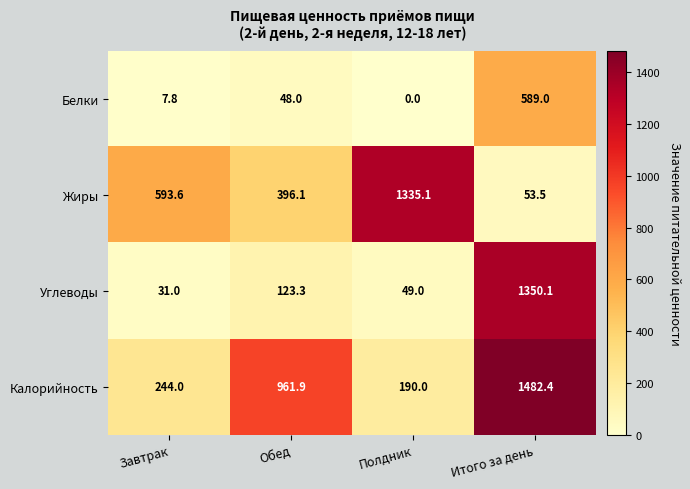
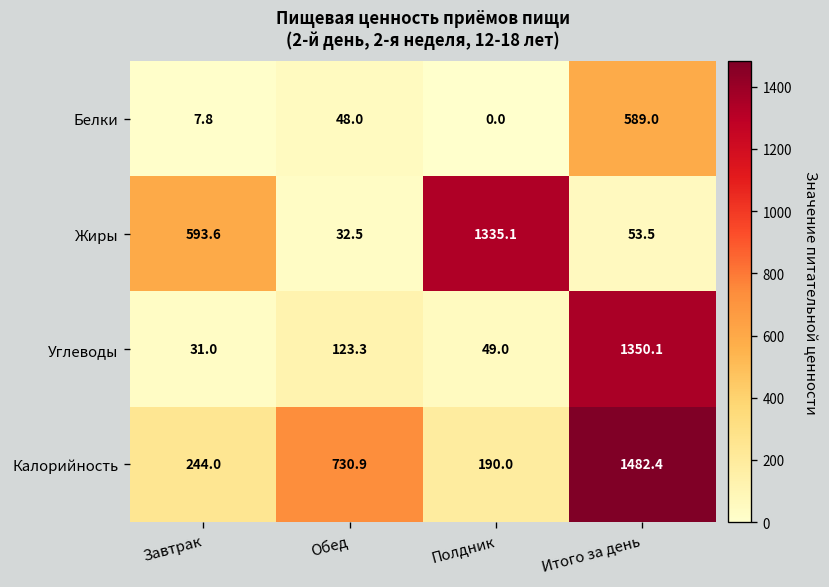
Жиры, Обед: 396.1 -> 32.5
Калорийность, Обед: 961.9 -> 730.9
